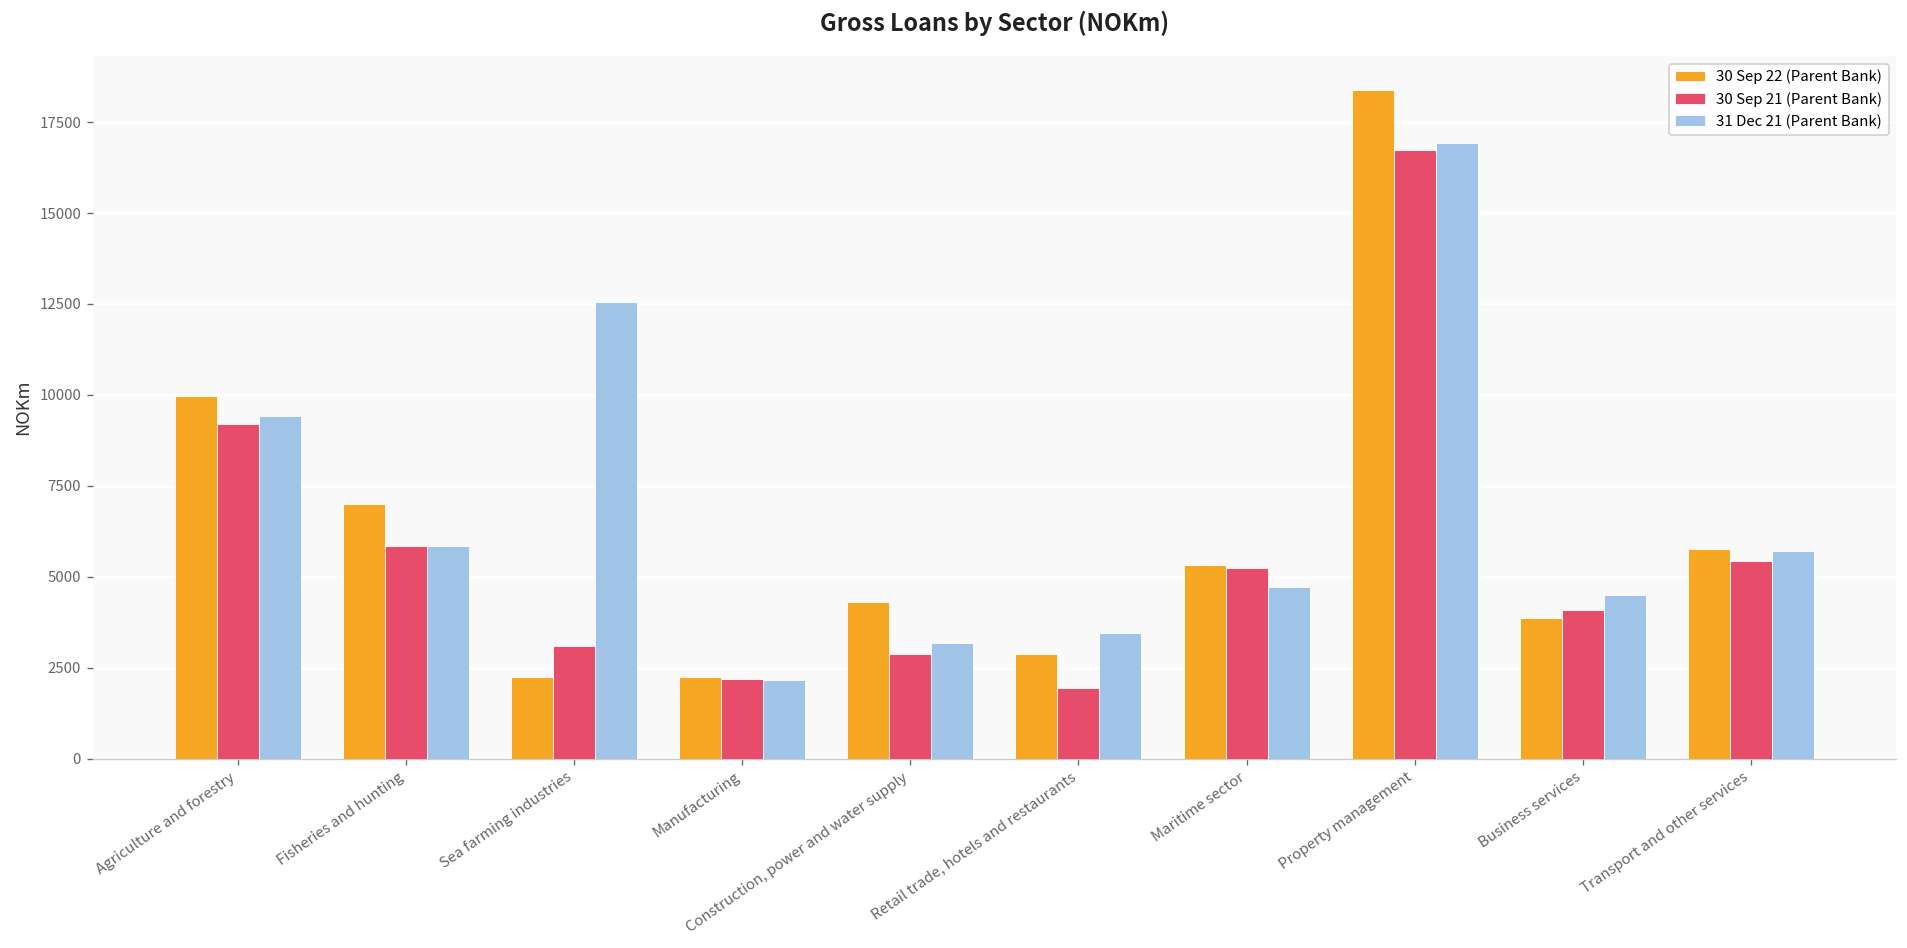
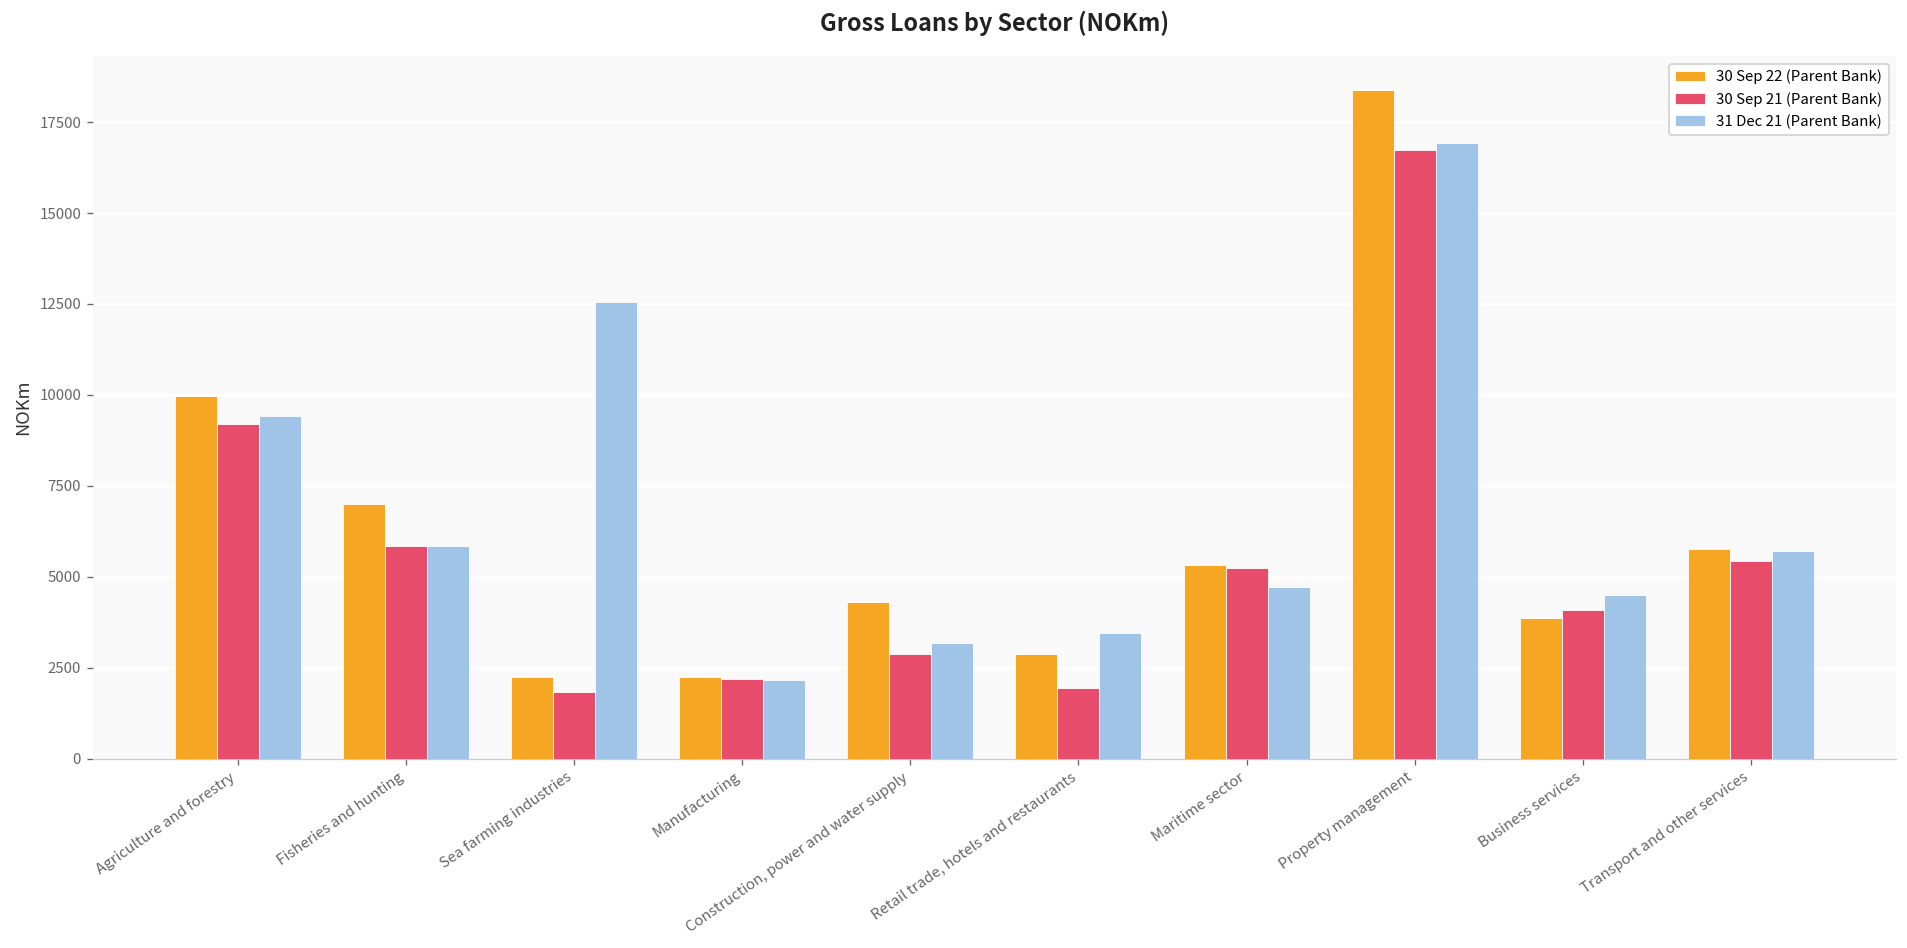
30 Sep 21 (Parent Bank), Sea farming industries: 3100 -> 1800
